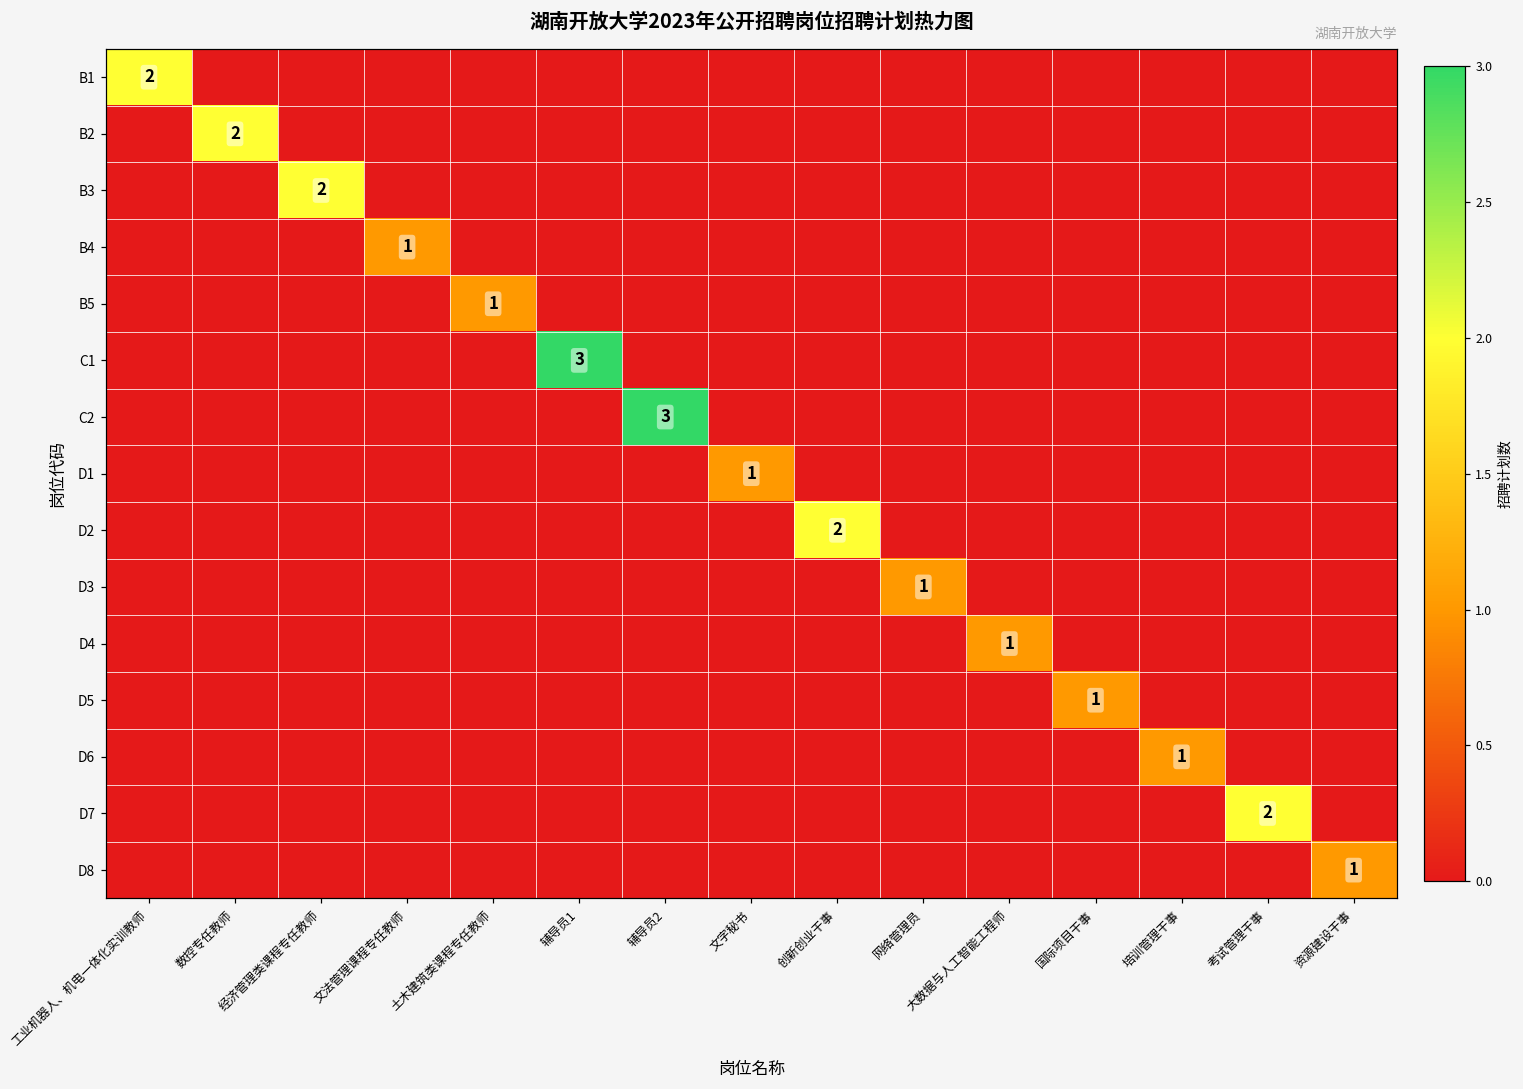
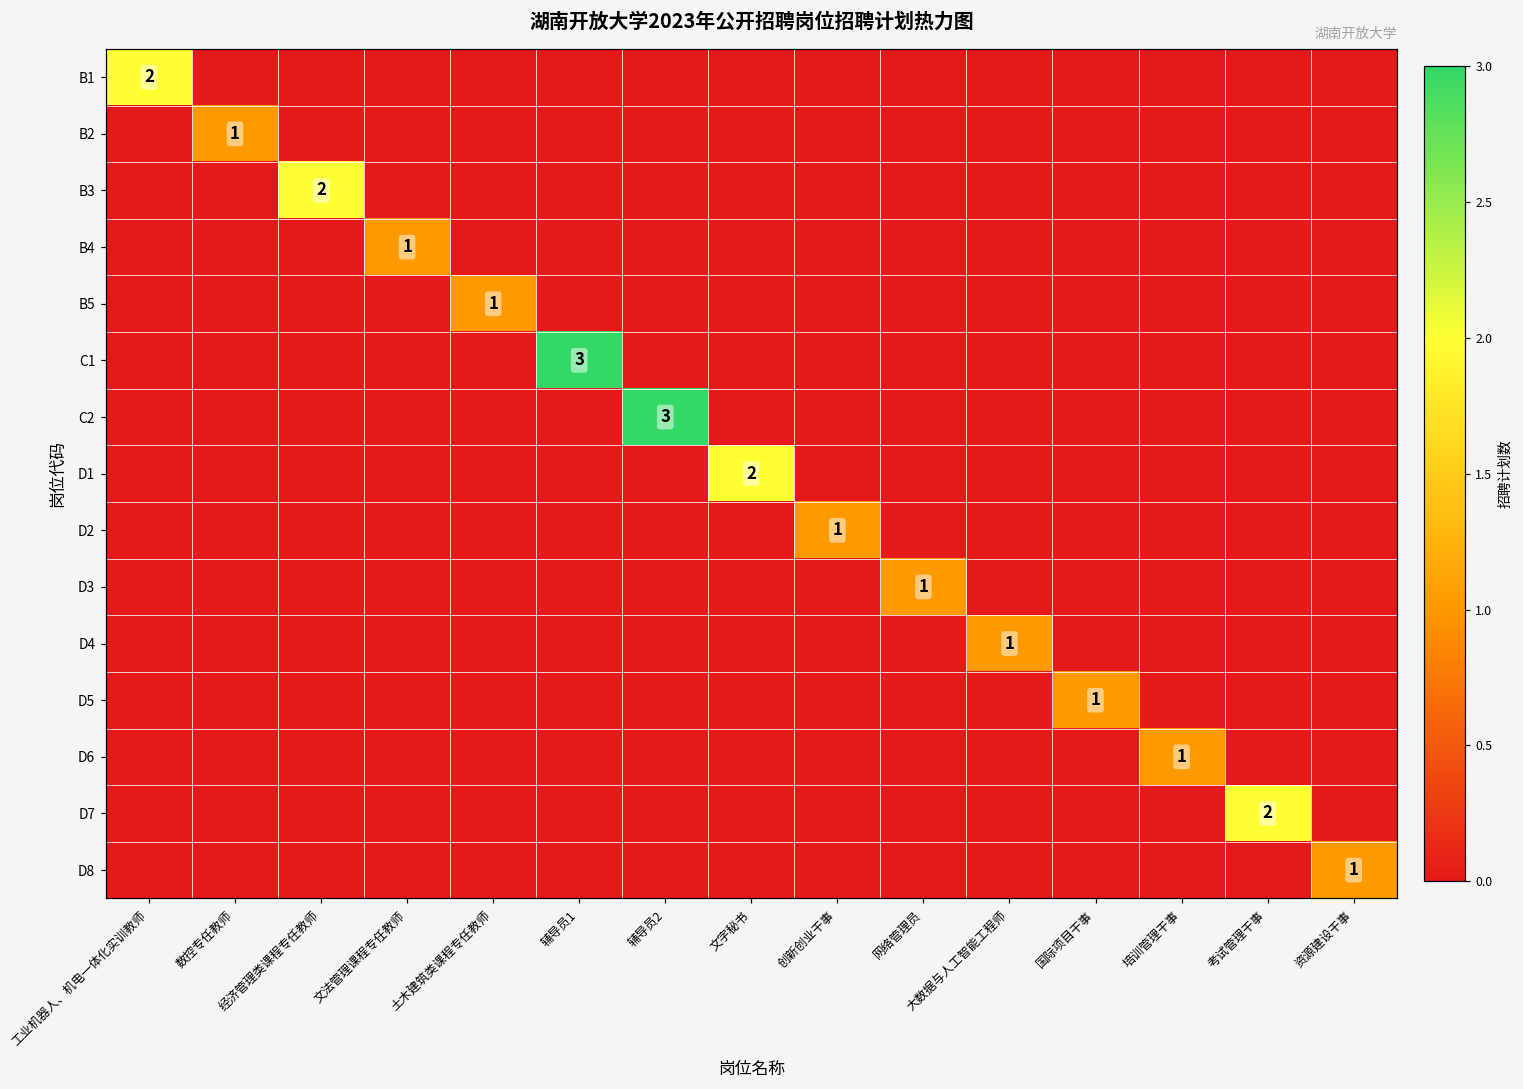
B2, 数控专任教师: 2 -> 1
D1, 文字秘书: 1 -> 2
D2, 创新创业干事: 2 -> 1
